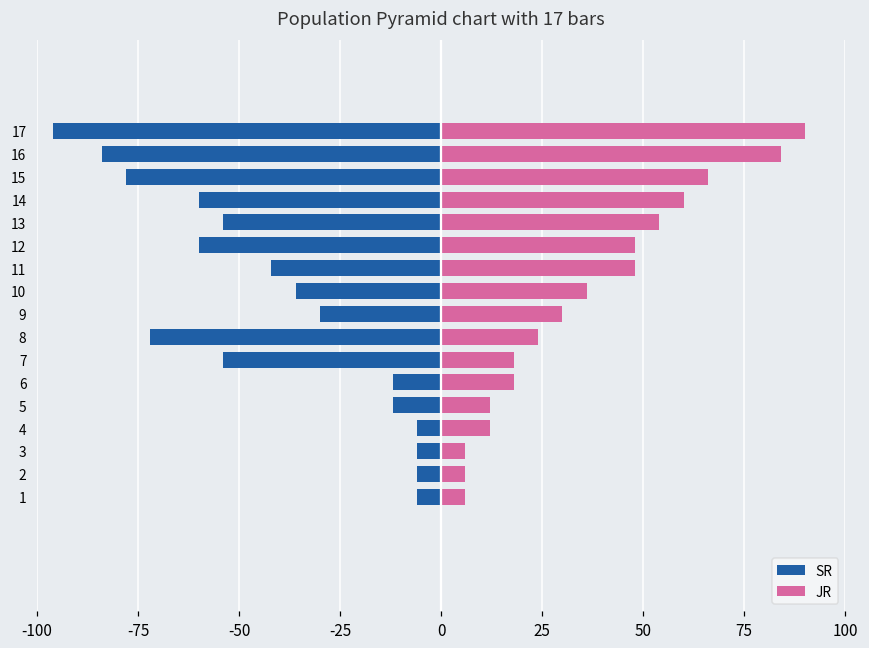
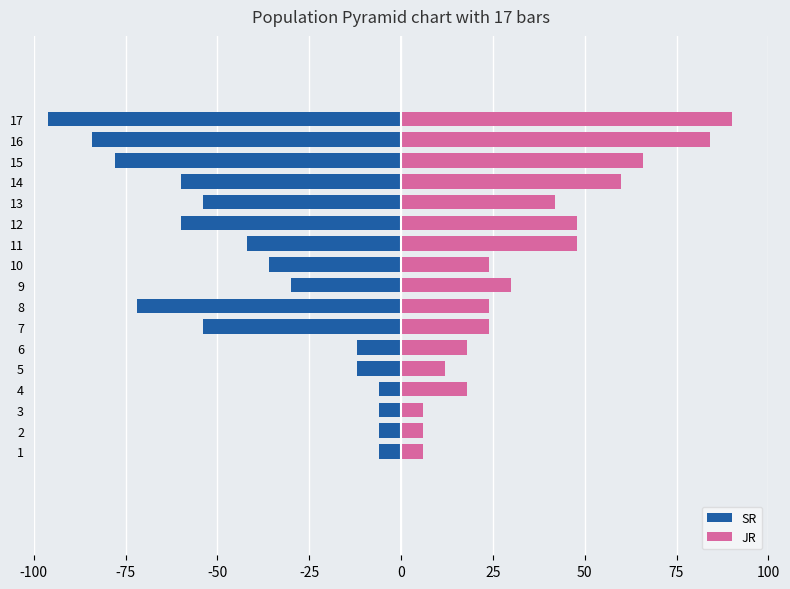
JR, 13: 54 -> 42
JR, 10: 36 -> 24
JR, 7: 18 -> 24
JR, 4: 12 -> 18
